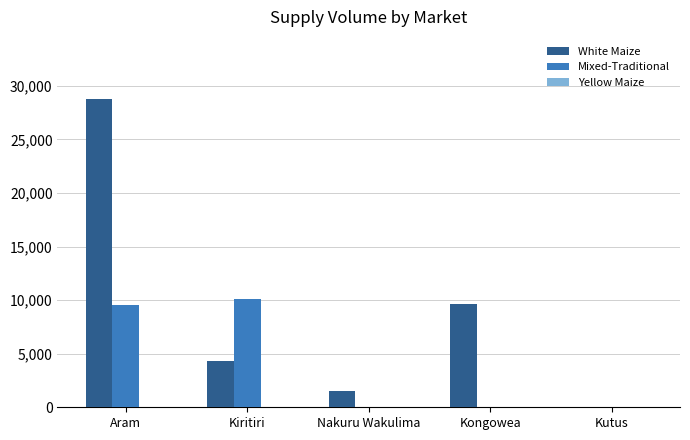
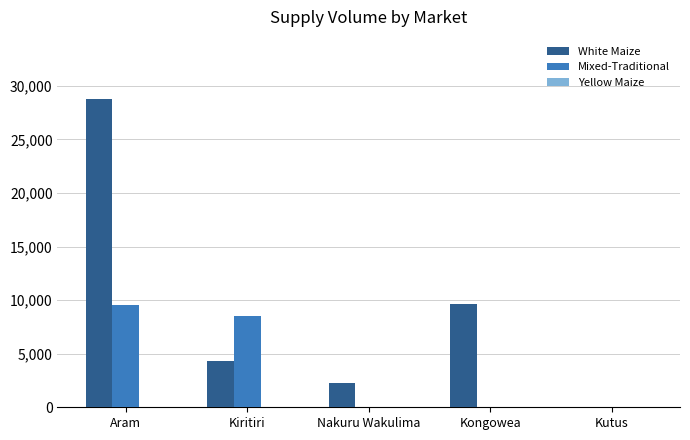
Mixed-Traditional, Kiritiri: 10,100 -> 8,500
White Maize, Nakuru Wakulima: 1,500 -> 2,300
